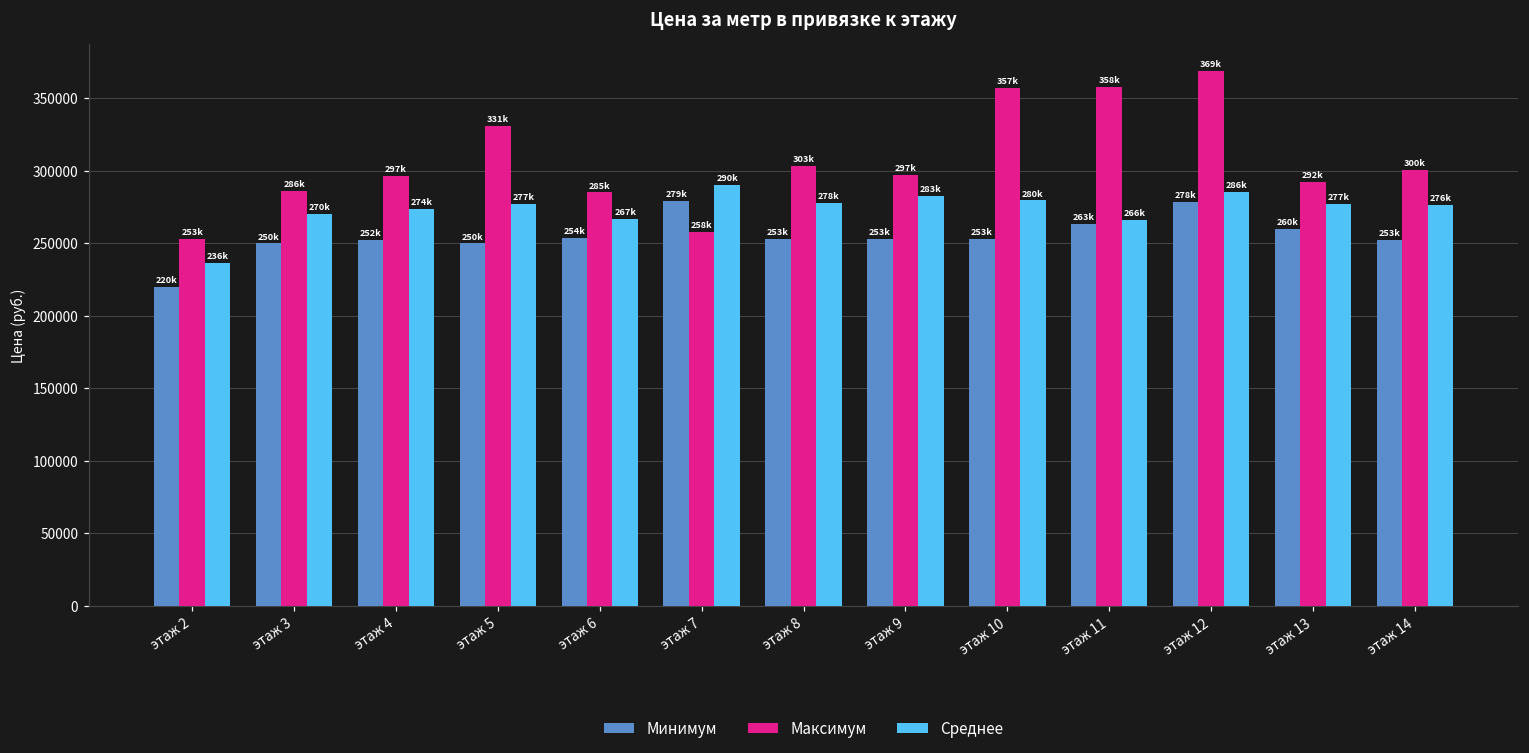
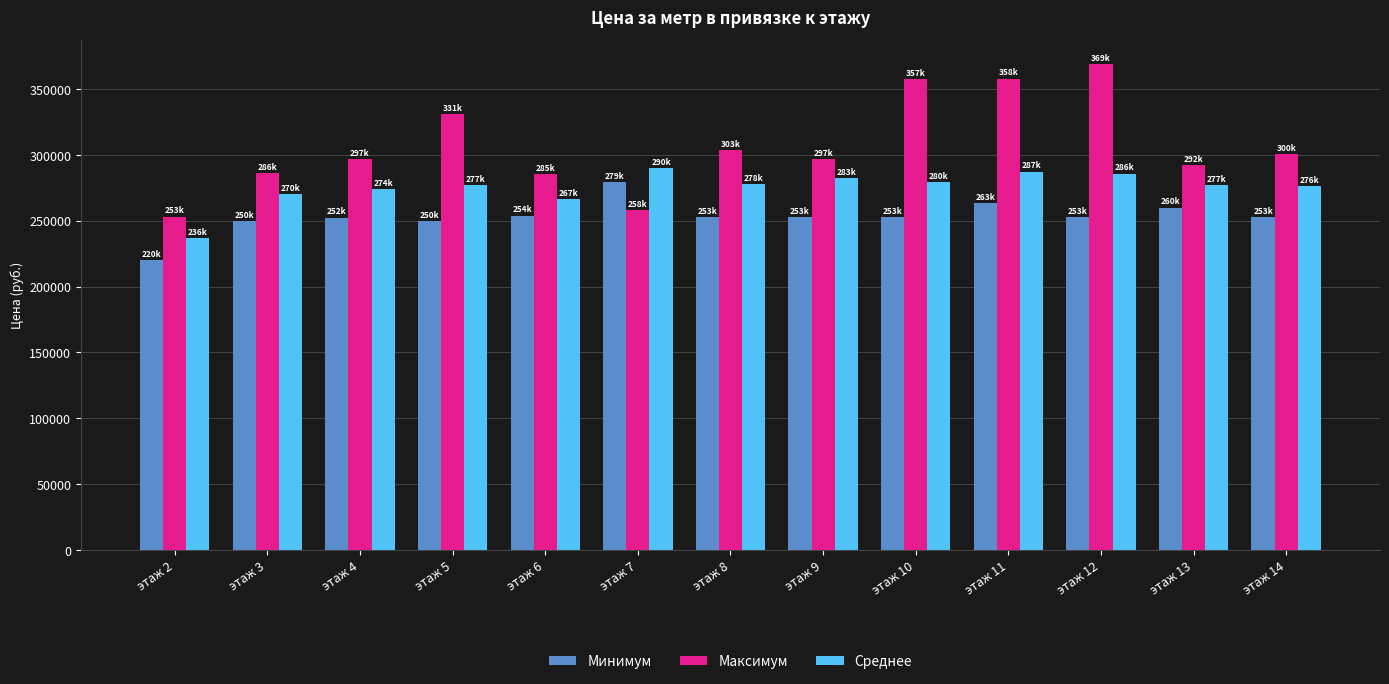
Среднее, этаж 11: 266k -> 287k
Минимум, этаж 12: 278k -> 253k
